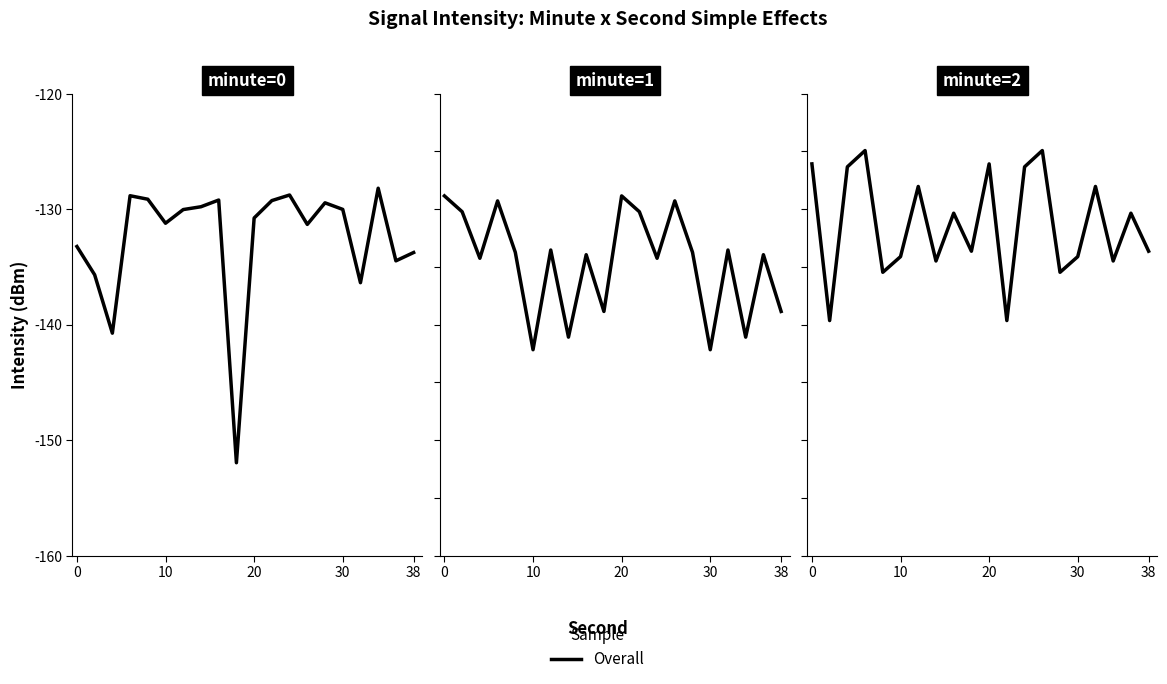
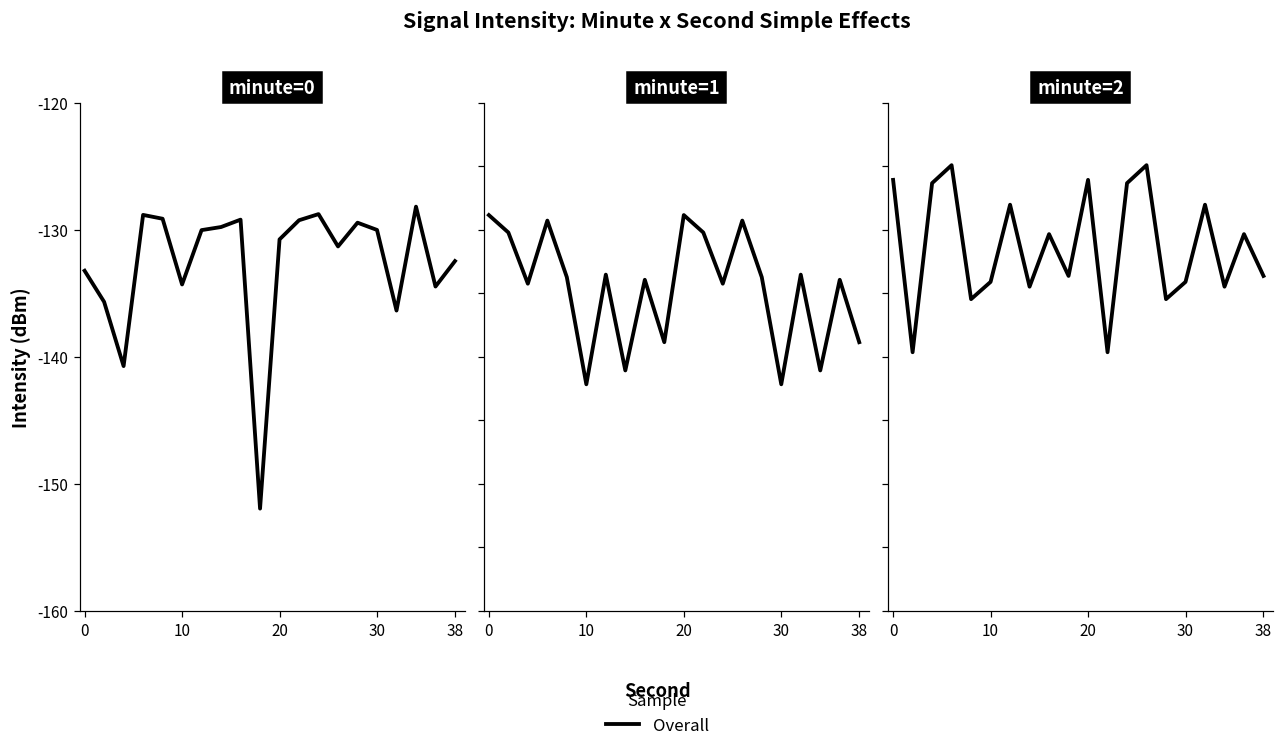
minute=0, 10: -131.2 -> -134.3
minute=0, 38: -133.8 -> -132.5
